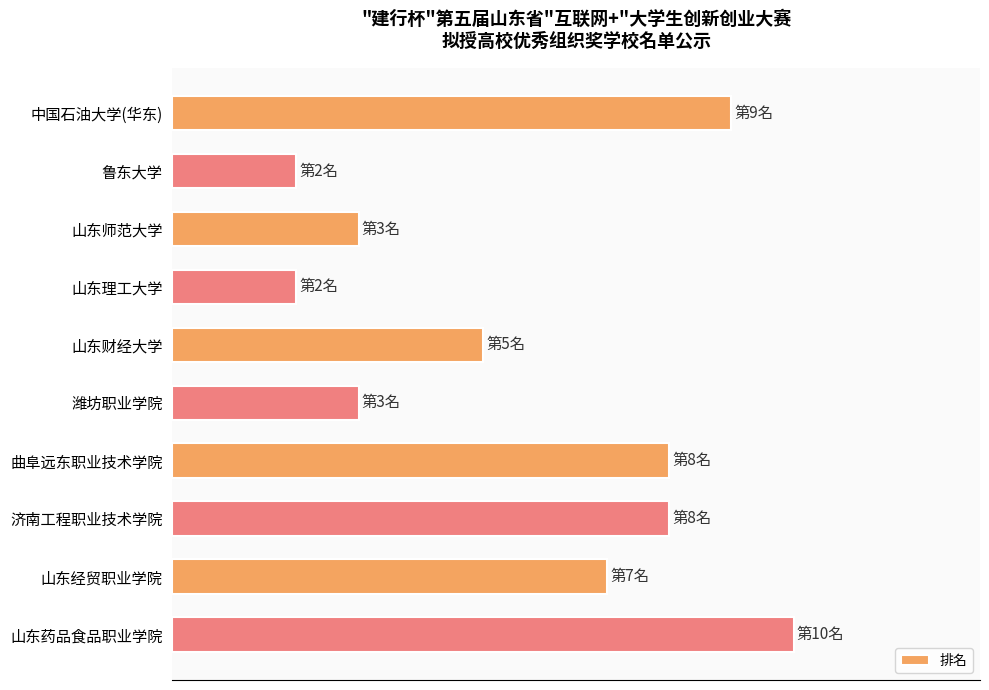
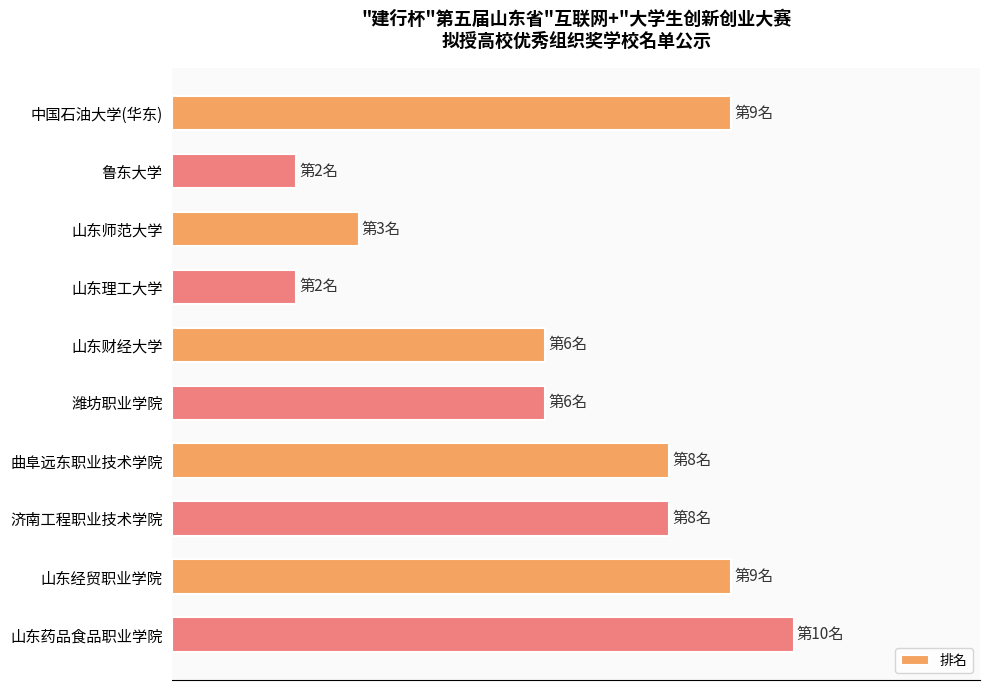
山东财经大学: 5名 -> 6名
潍坊职业学院: 3名 -> 6名
山东经贸职业学院: 7名 -> 9名
